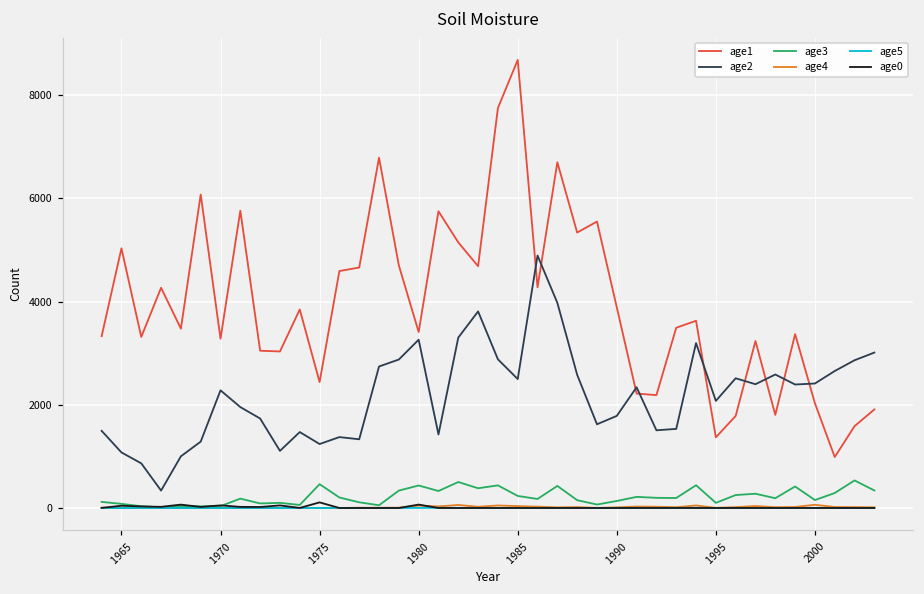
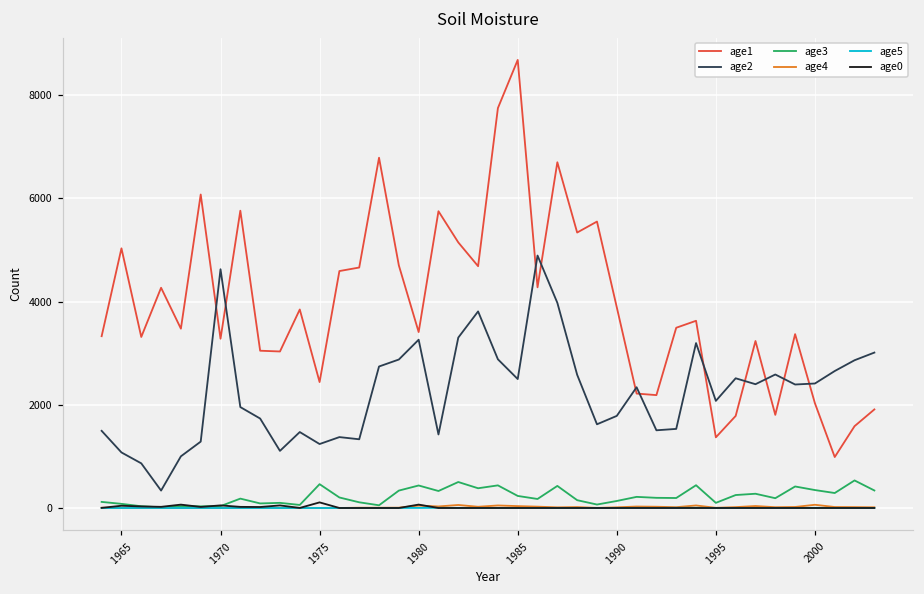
age2, 1970: 2300 -> 4600
age3, 2000: 200 -> 300
